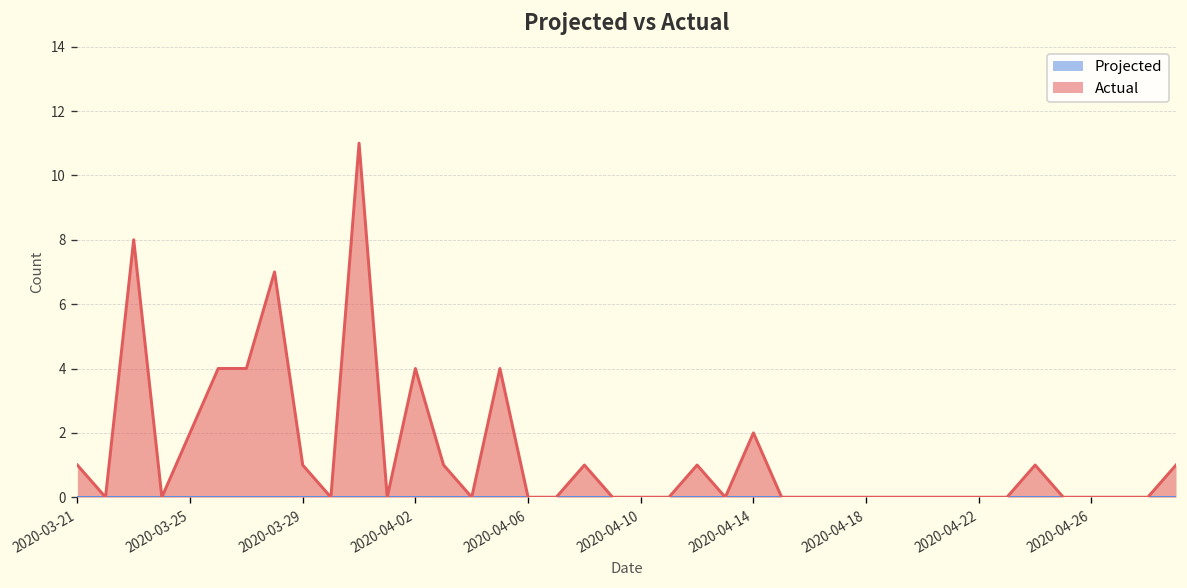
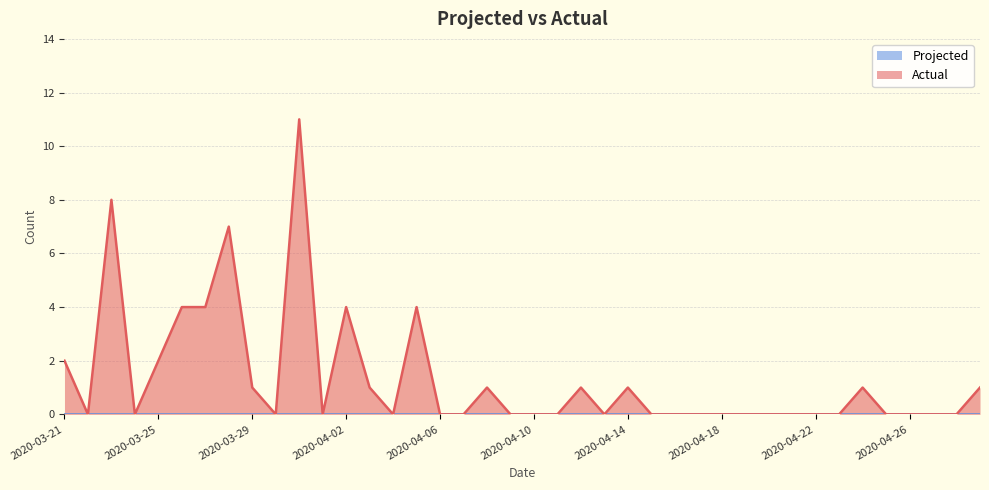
Actual, 2020-03-21: 1 -> 2
Actual, 2020-04-14: 2 -> 1
